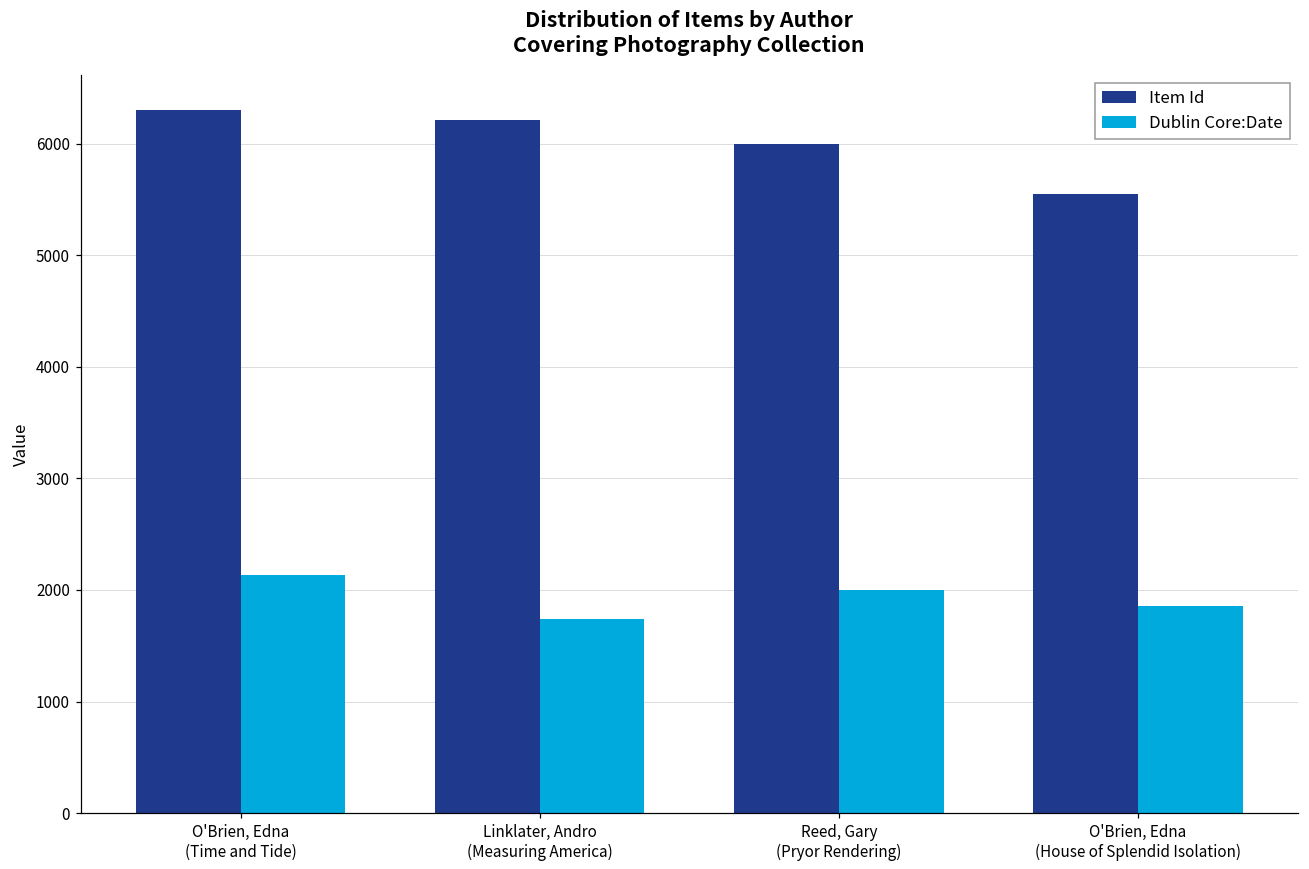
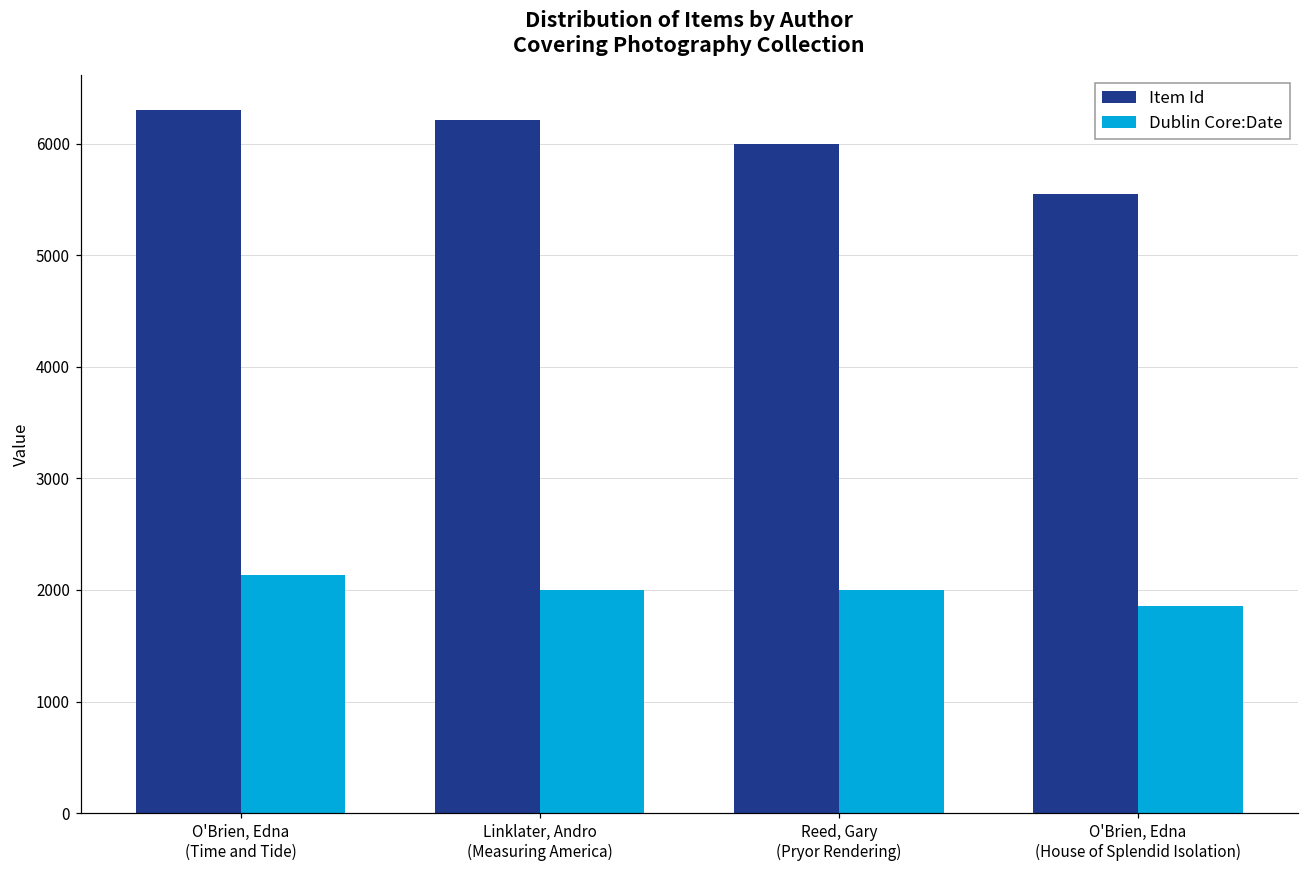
Dublin Core:Date, Linklater, Andro (Measuring America): 1740 -> 2000
